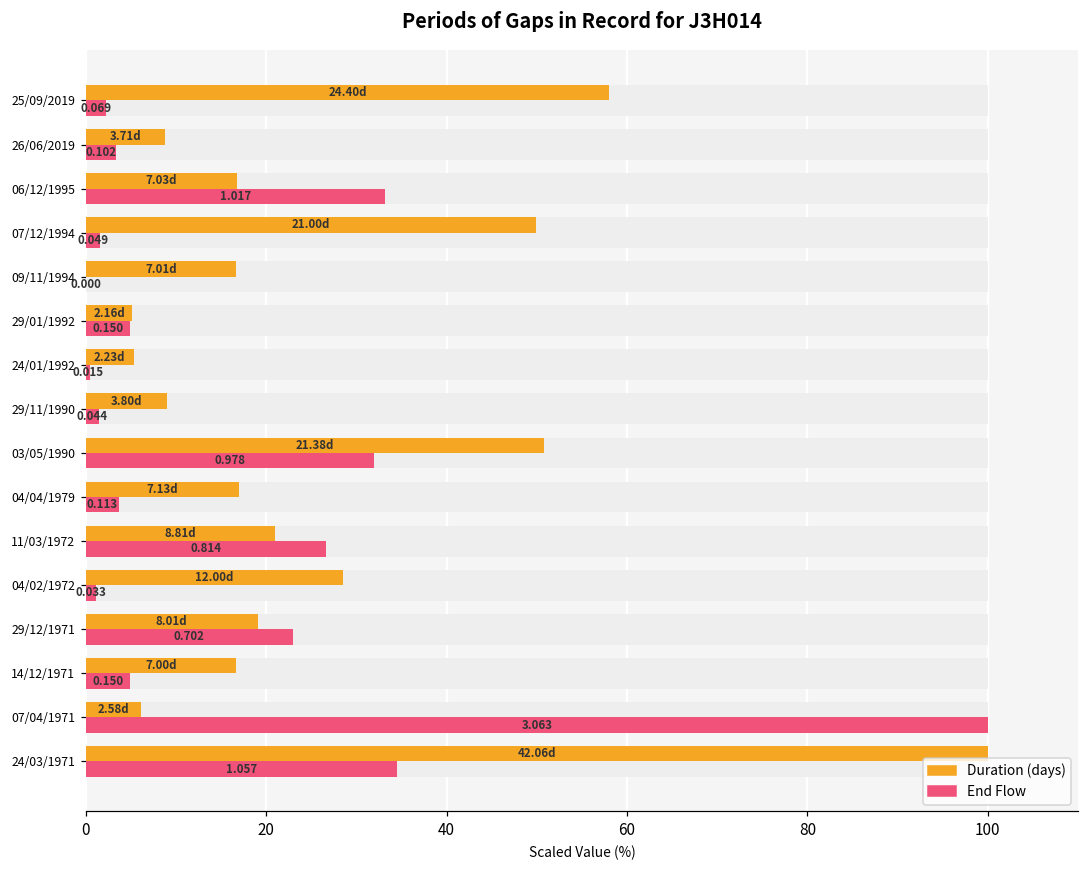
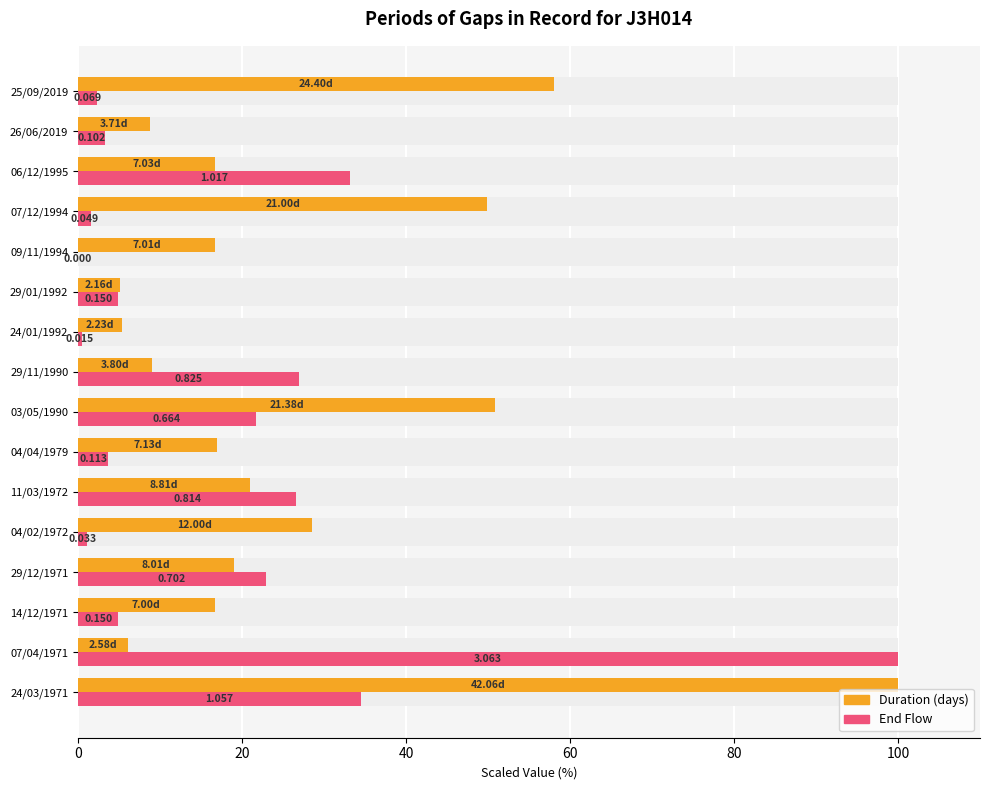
End Flow, 29/11/1990: 0.044 -> 0.825
End Flow, 03/05/1990: 0.978 -> 0.664
